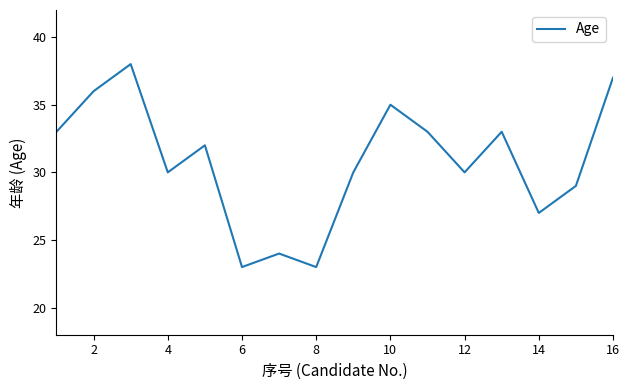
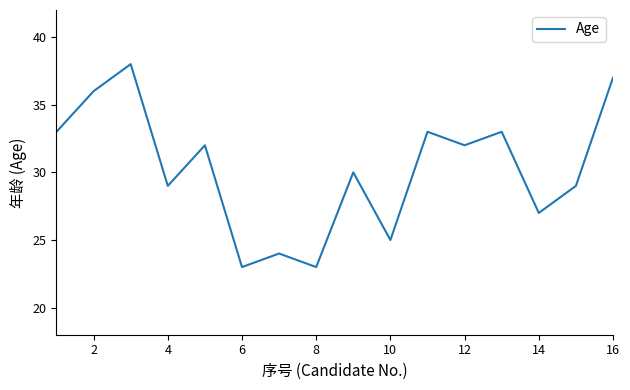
4: 30 -> 29
10: 35 -> 25
12: 30 -> 32
